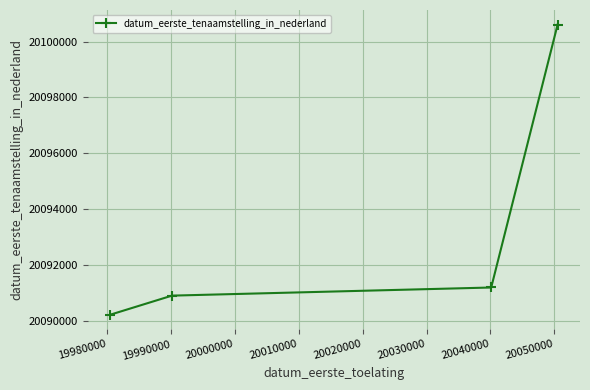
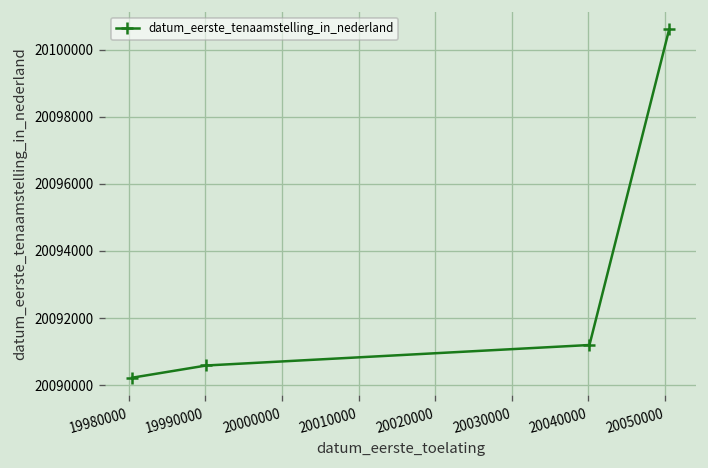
19990000: 20090900 -> 20090600
